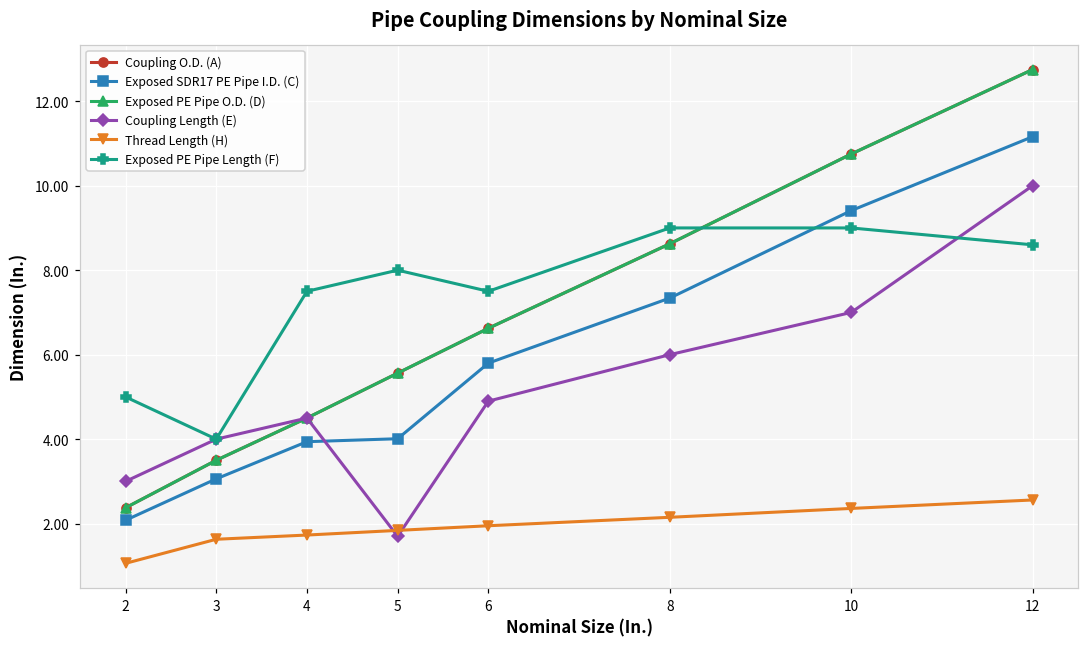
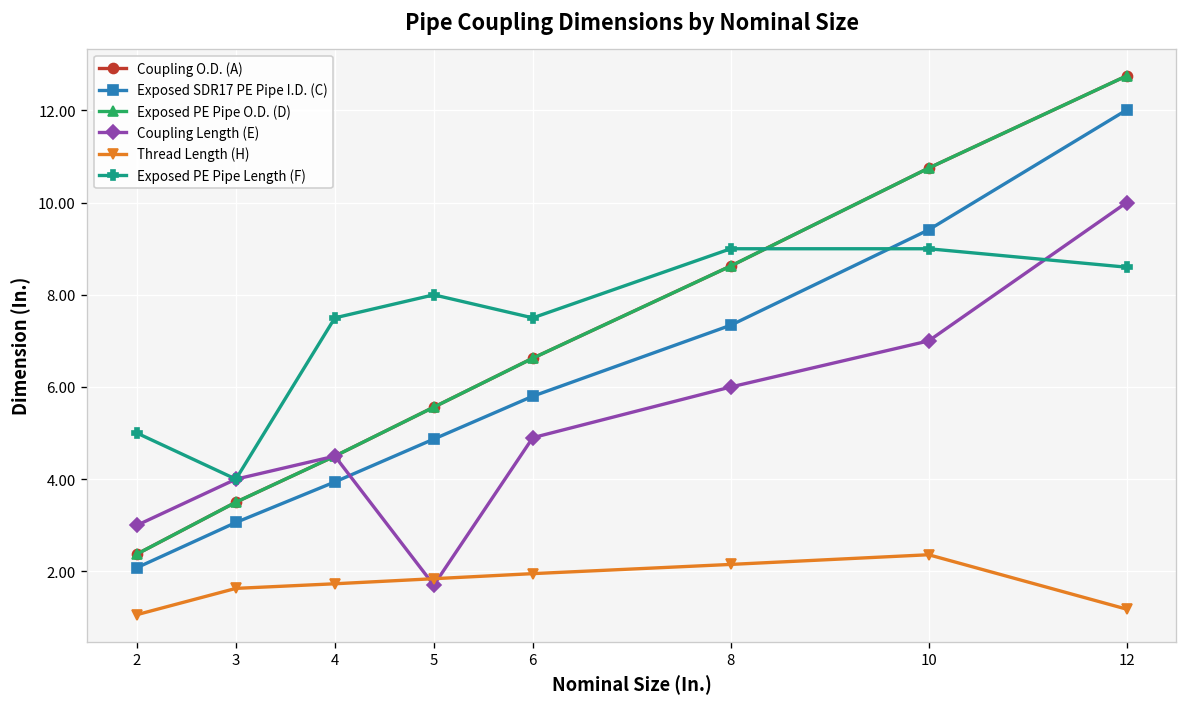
Exposed SDR17 PE Pipe I.D. (C), 5: 4.0 -> 4.9
Exposed SDR17 PE Pipe I.D. (C), 12: 11.2 -> 12.0
Thread Length (H), 12: 2.6 -> 1.2
